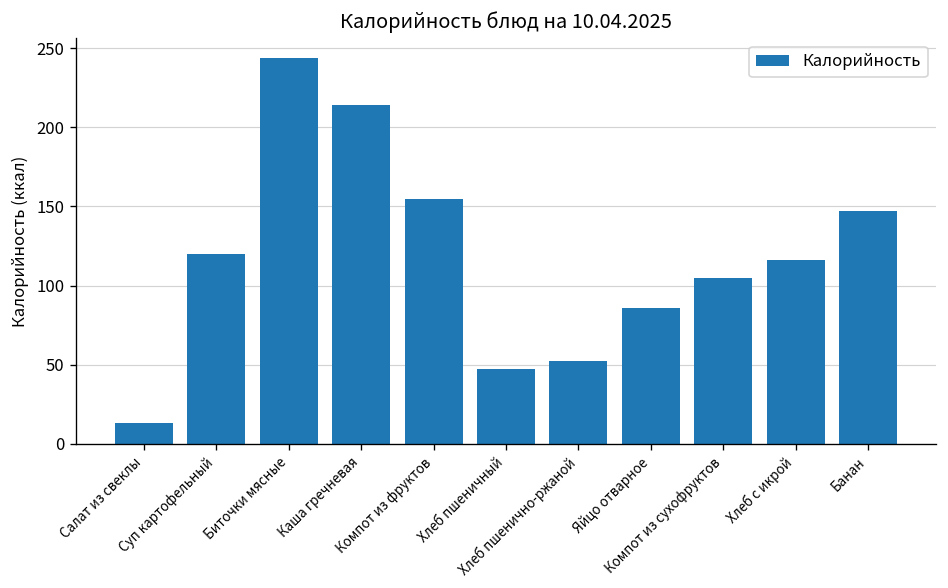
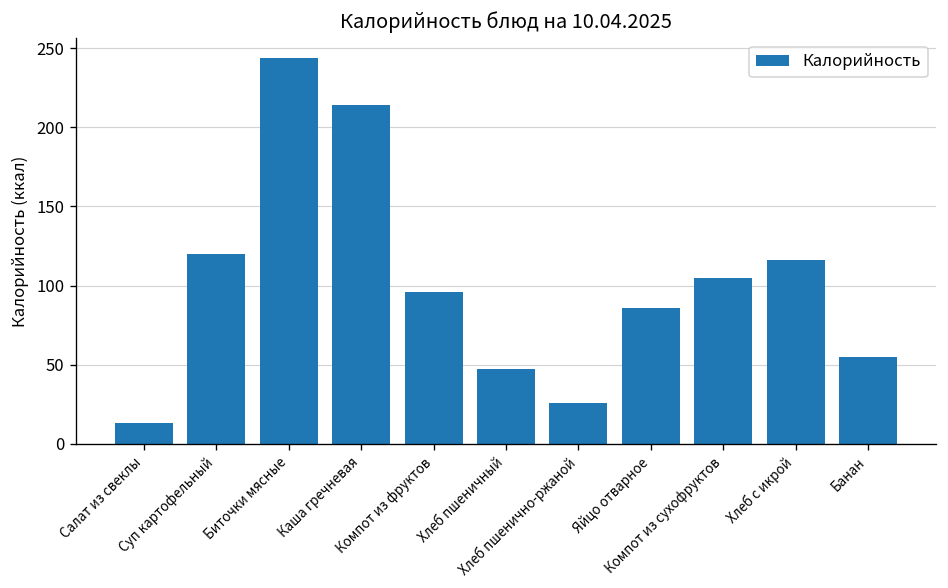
Компот из фруктов: 155 -> 96
Хлеб пшенично-ржаной: 52 -> 26
Банан: 147 -> 55
